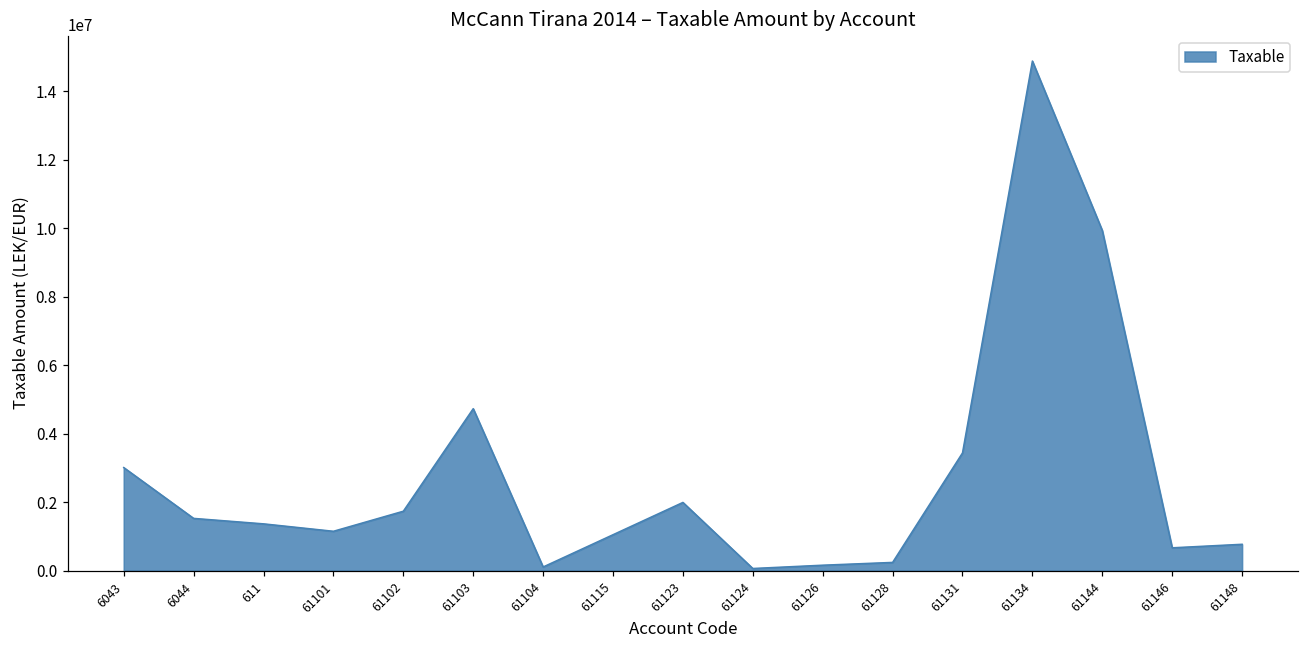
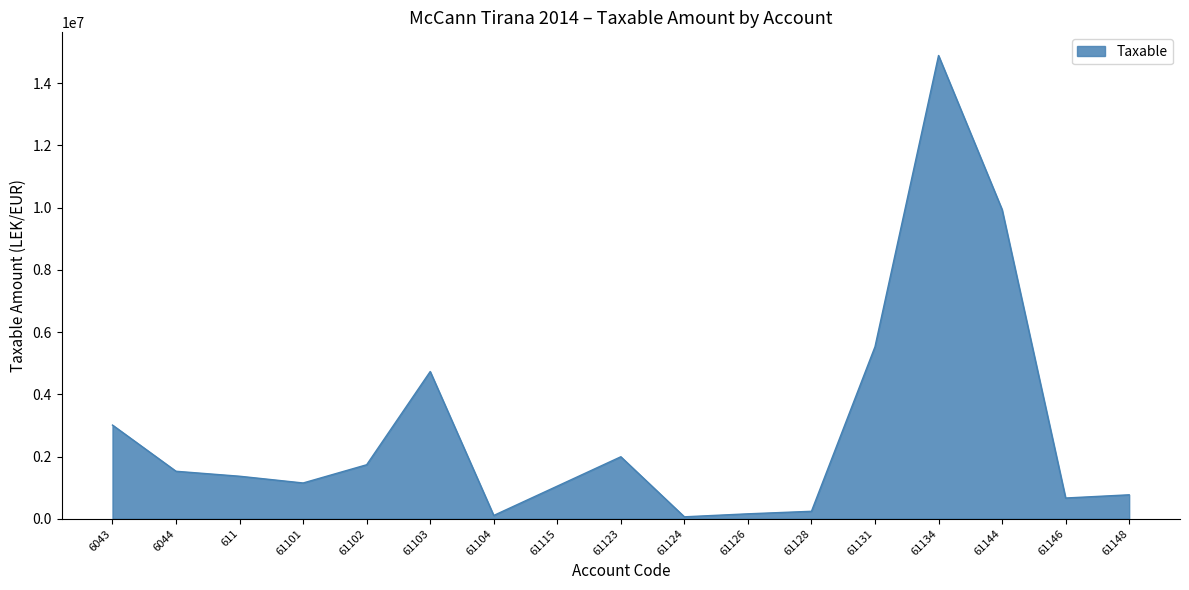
61131: 3400000 -> 5500000
